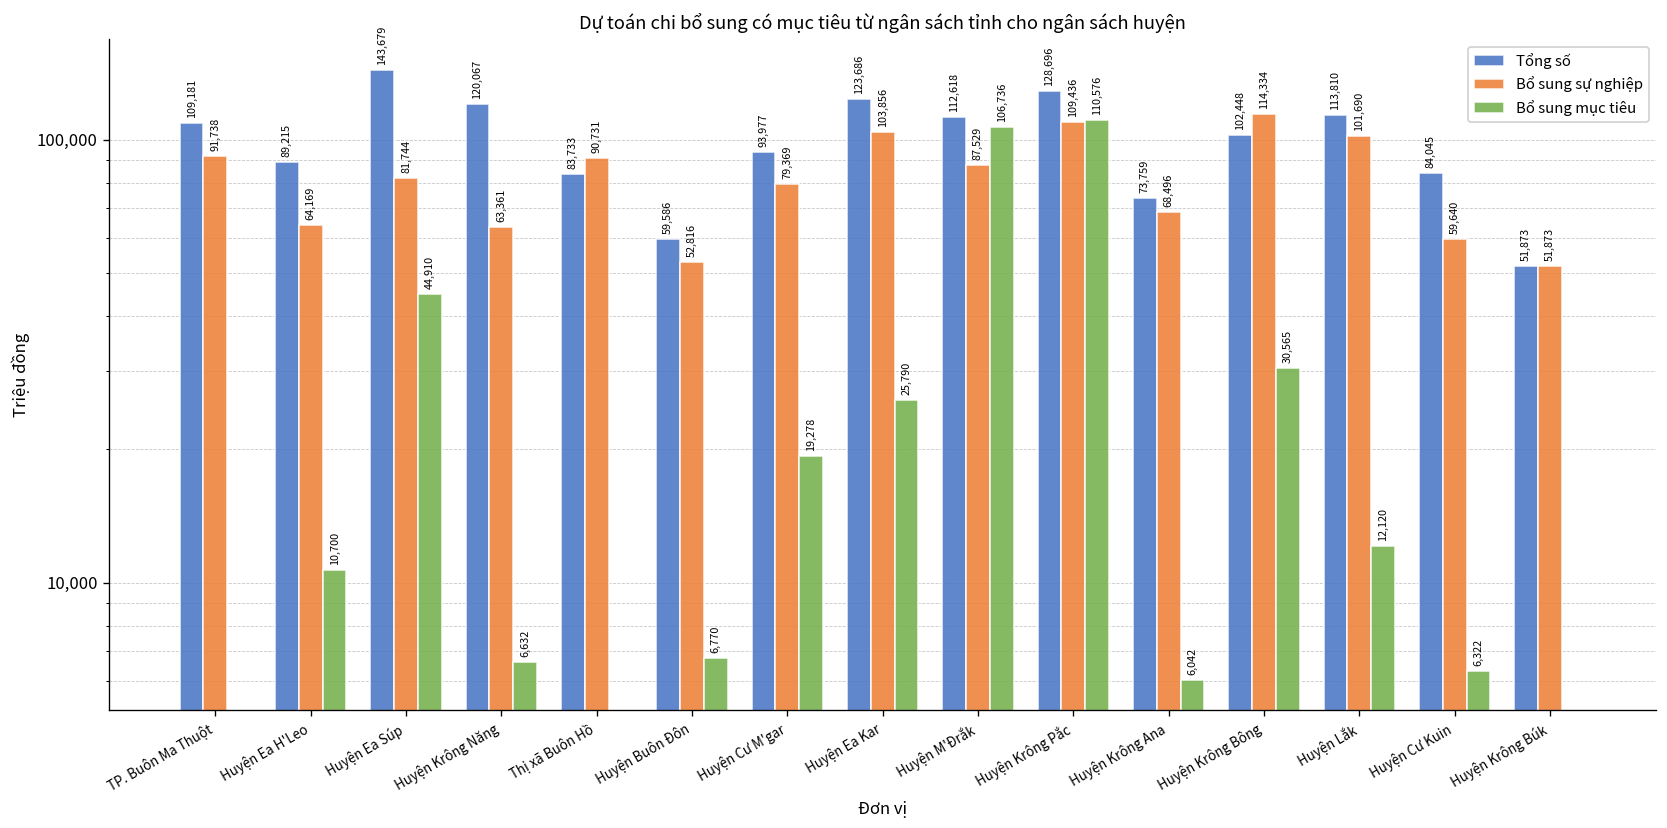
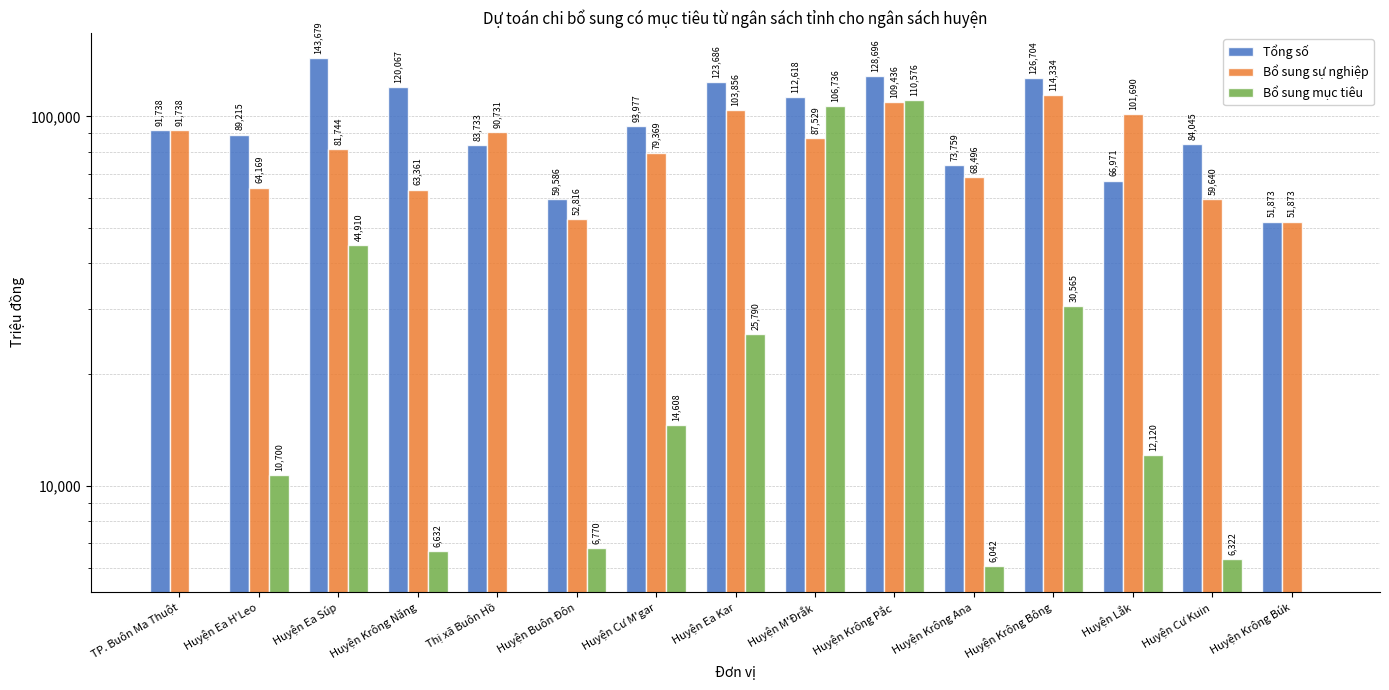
Tổng số, TP. Buôn Ma Thuột: 109,181 -> 91,738
Bổ sung mục tiêu, Huyện Cư M'gar: 19,278 -> 14,608
Tổng số, Huyện Krông Bông: 102,448 -> 126,704
Tổng số, Huyện Lắk: 113,810 -> 66,971
